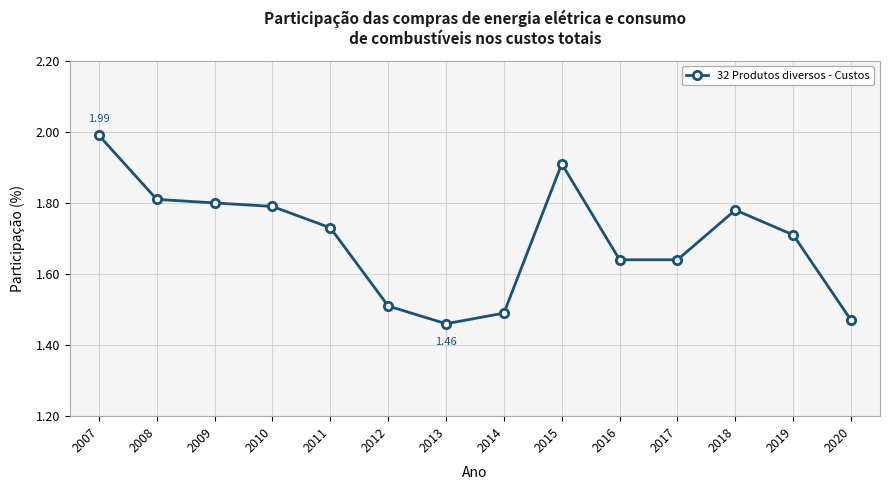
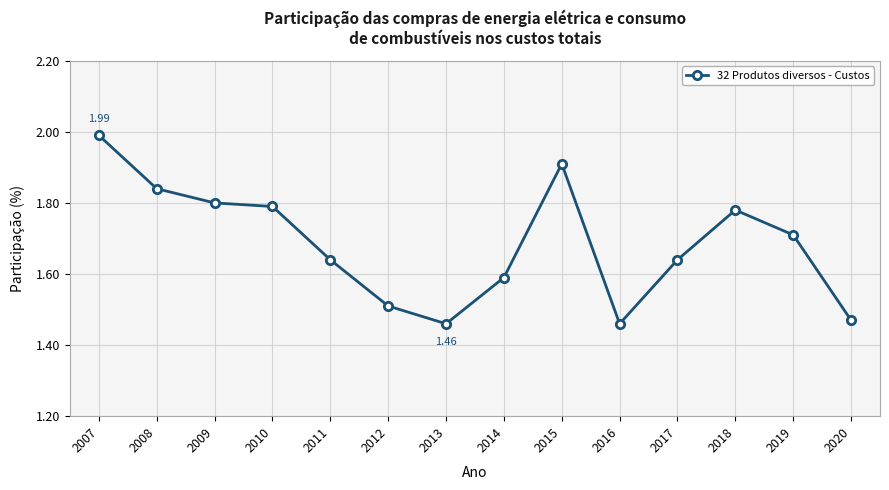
2008: 1.81 -> 1.84
2011: 1.73 -> 1.64
2014: 1.49 -> 1.59
2016: 1.64 -> 1.46
